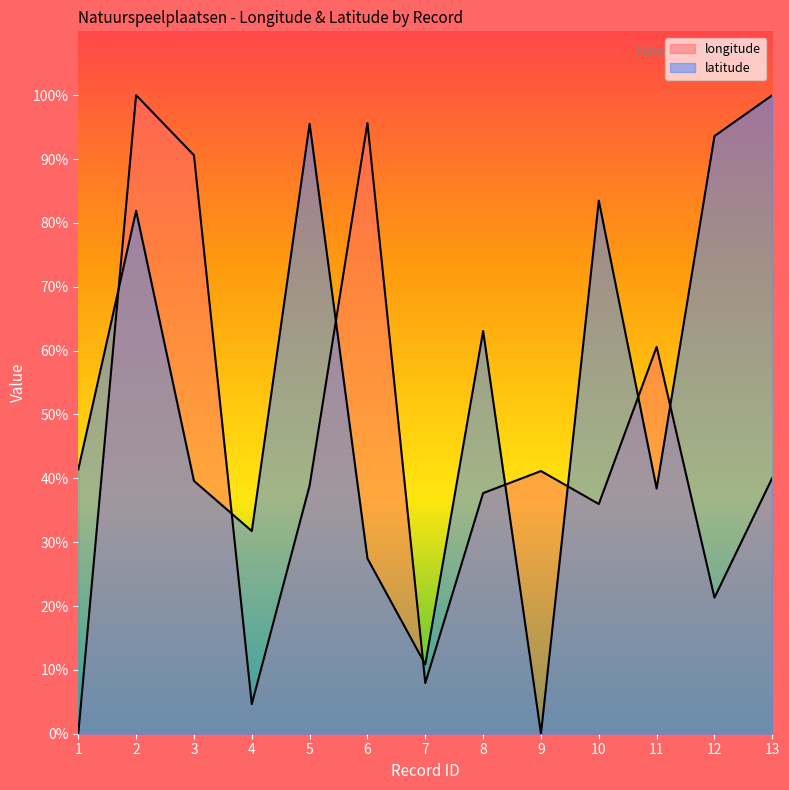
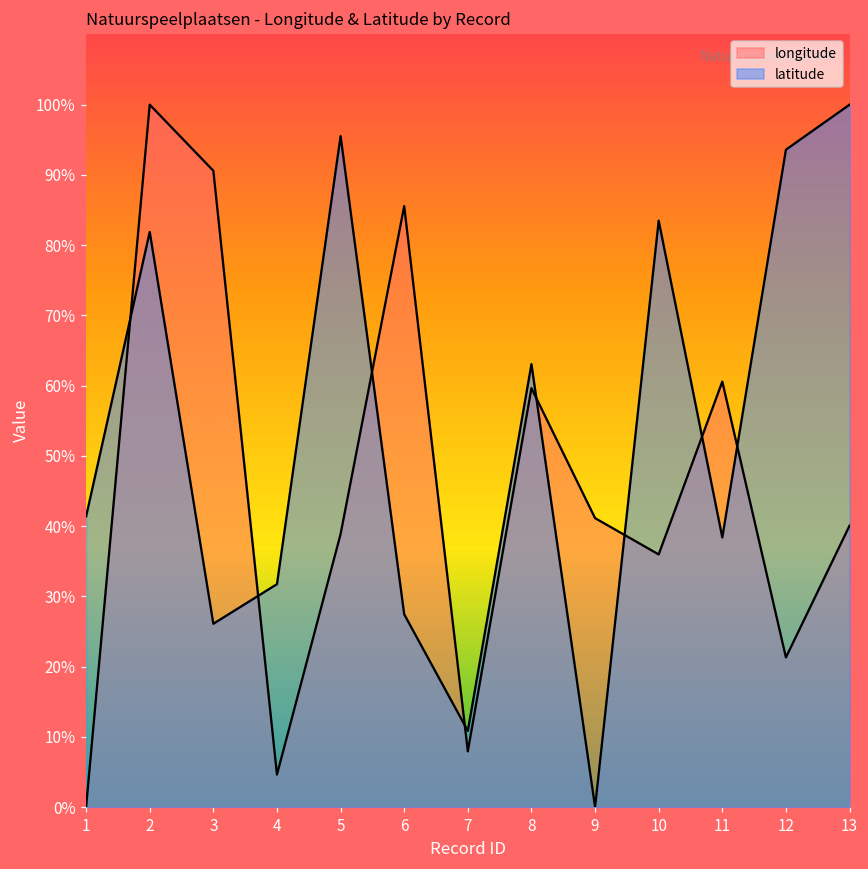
latitude, 3: 40% -> 26%
longitude, 6: 96% -> 86%
longitude, 8: 38% -> 60%
